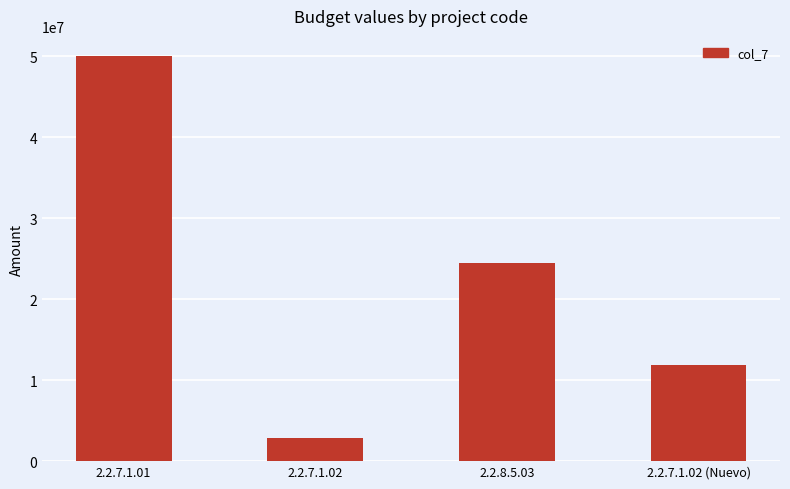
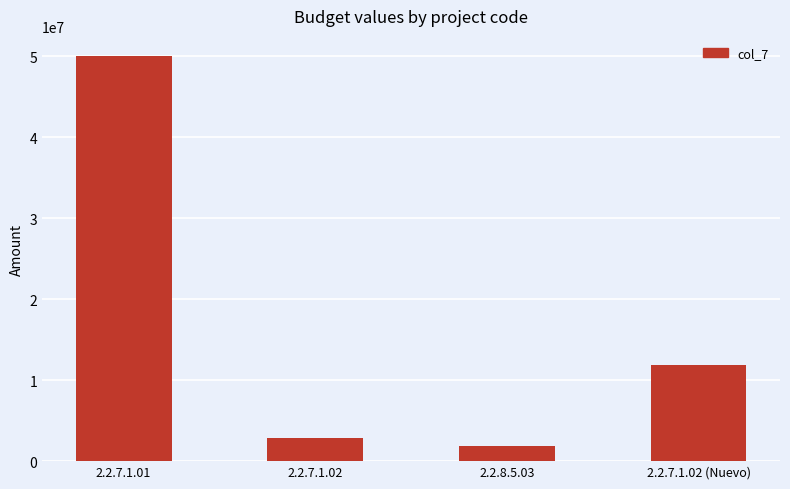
2.2.8.5.03: 24000000 -> 2000000
